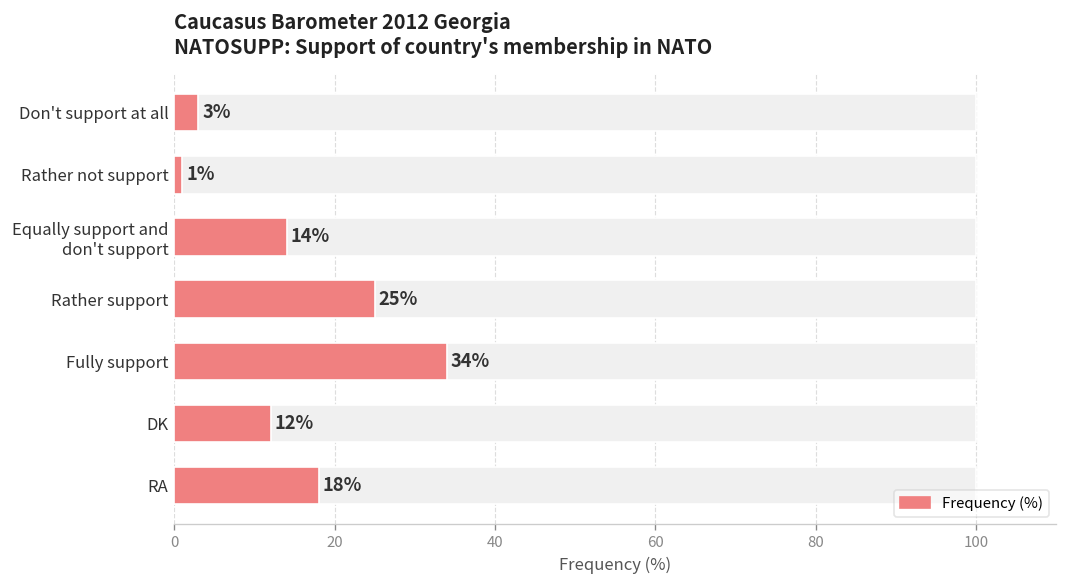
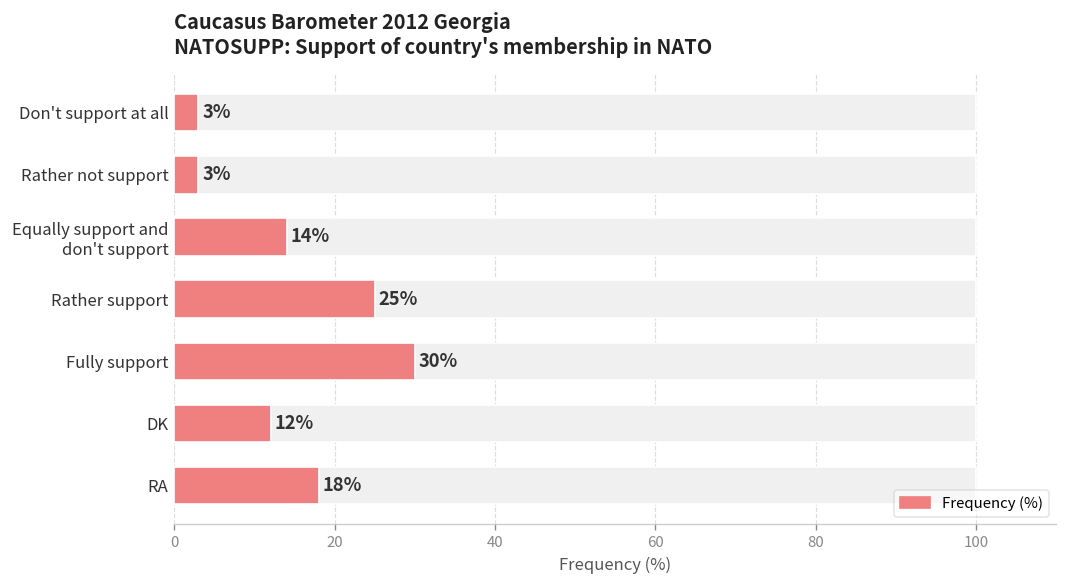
Frequency (%), Rather not support: 1% -> 3%
Frequency (%), Fully support: 34% -> 30%
